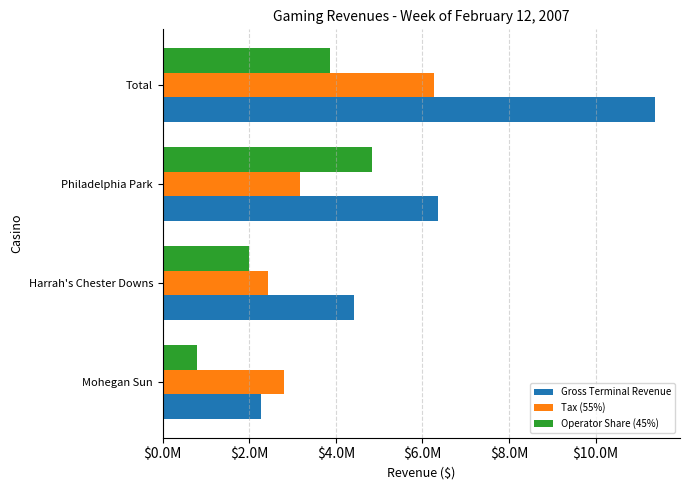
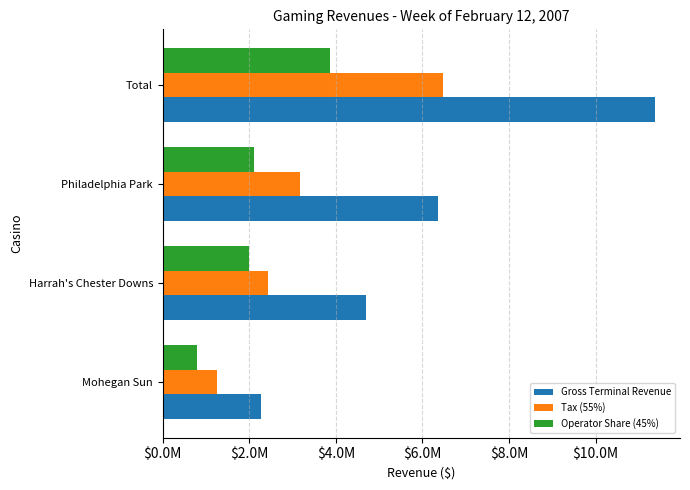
Tax (55%), Total: $6300000 -> $6500000
Operator Share (45%), Philadelphia Park: $4800000 -> $2100000
Gross Terminal Revenue, Harrah's Chester Downs: $4400000 -> $4700000
Tax (55%), Mohegan Sun: $2800000 -> $1200000
